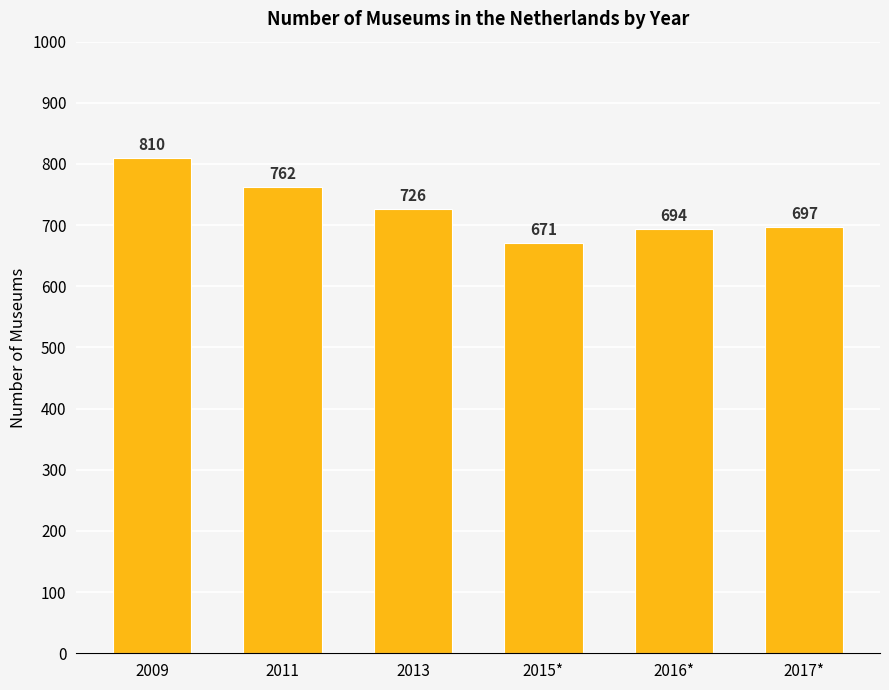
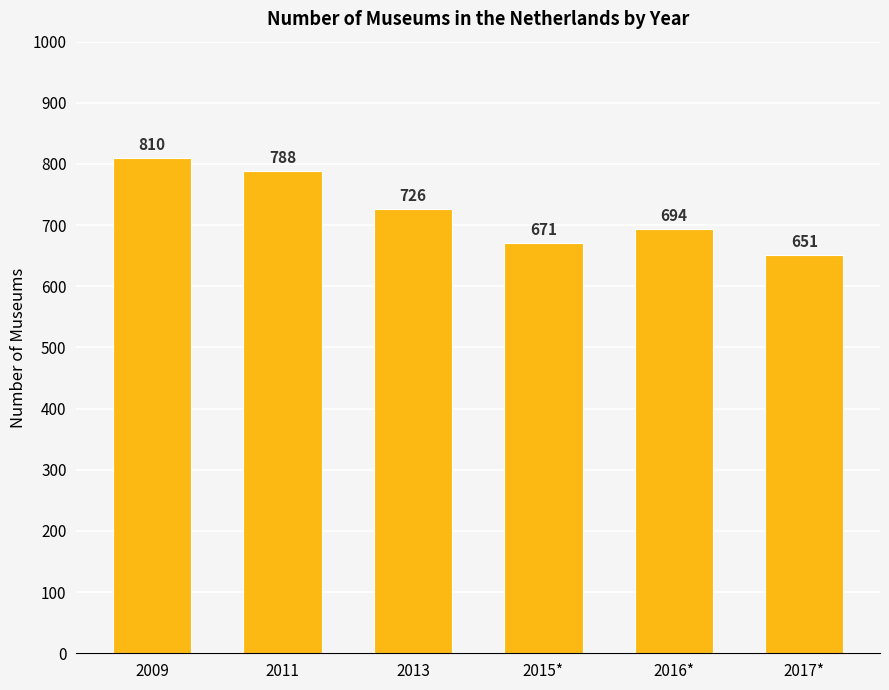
2011: 762 -> 788
2017*: 697 -> 651
